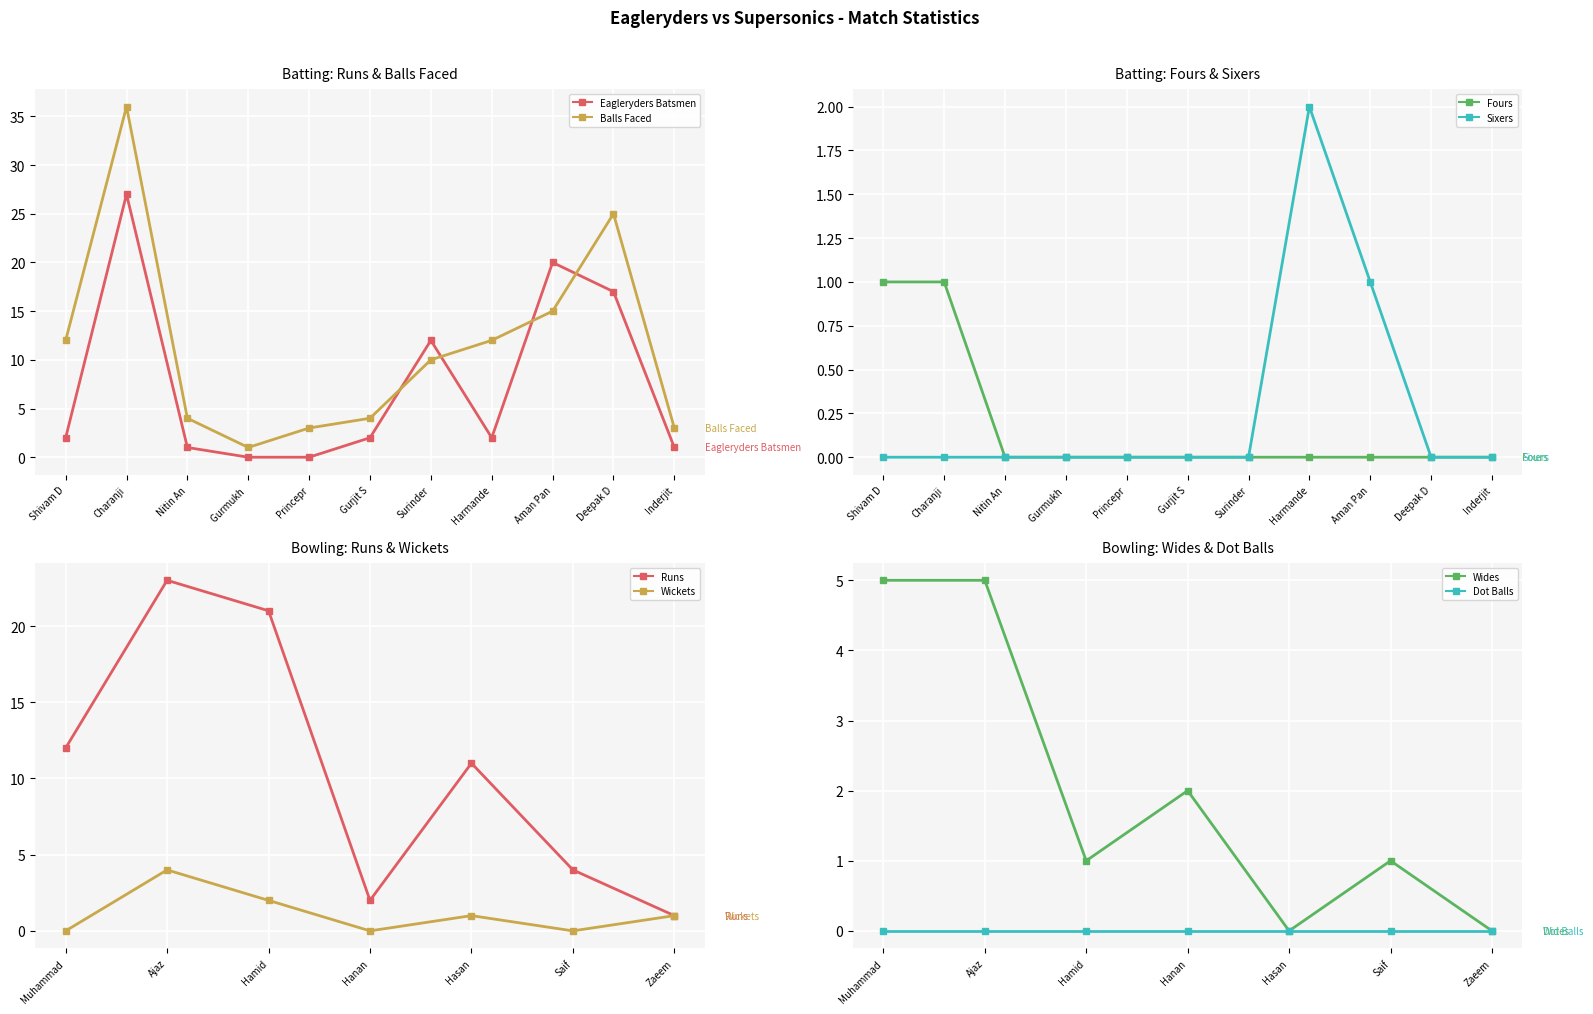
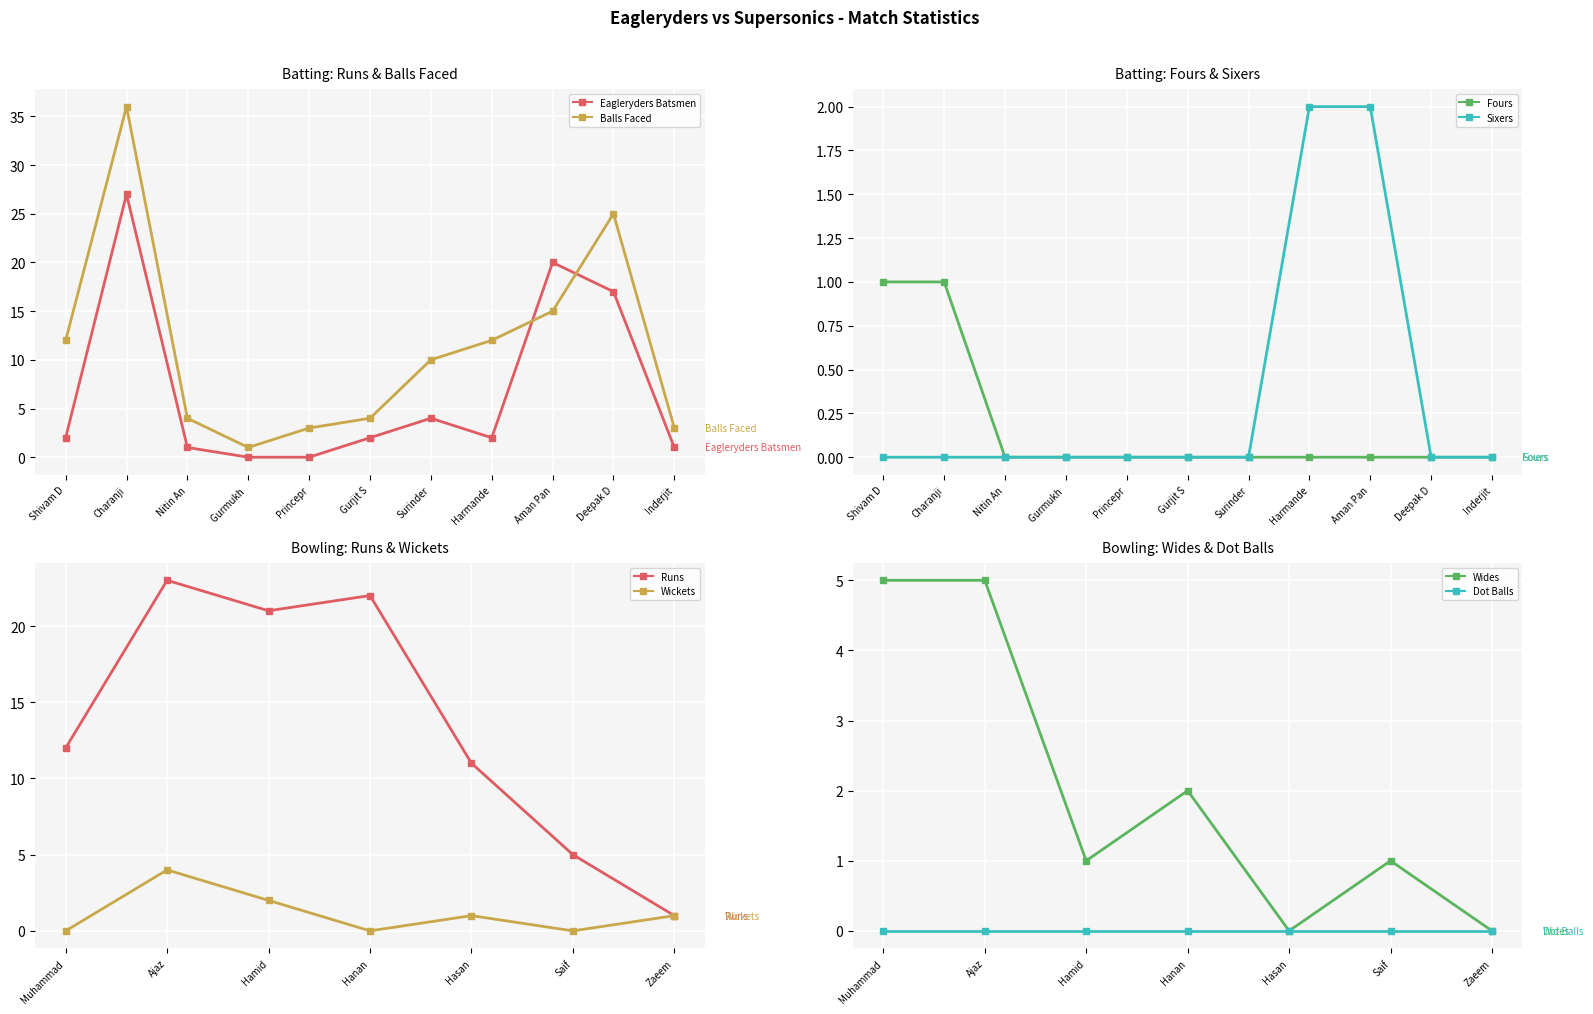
Batting: Runs & Balls Faced, Eagleryders Batsmen, Surinder: 12 -> 4
Batting: Fours & Sixers, Sixers, Aman Pan: 1 -> 2
Bowling: Runs & Wickets, Runs, Hanan: 2 -> 22
Bowling: Runs & Wickets, Runs, Saif: 4 -> 5
